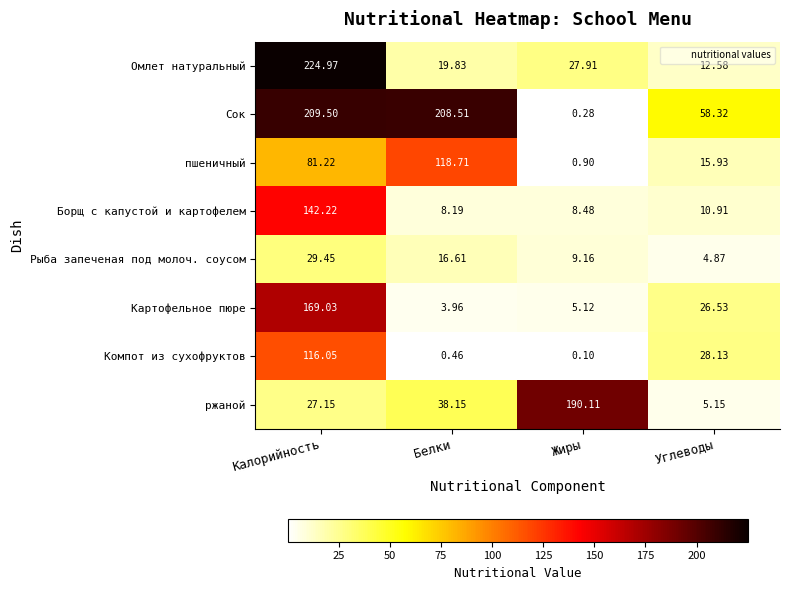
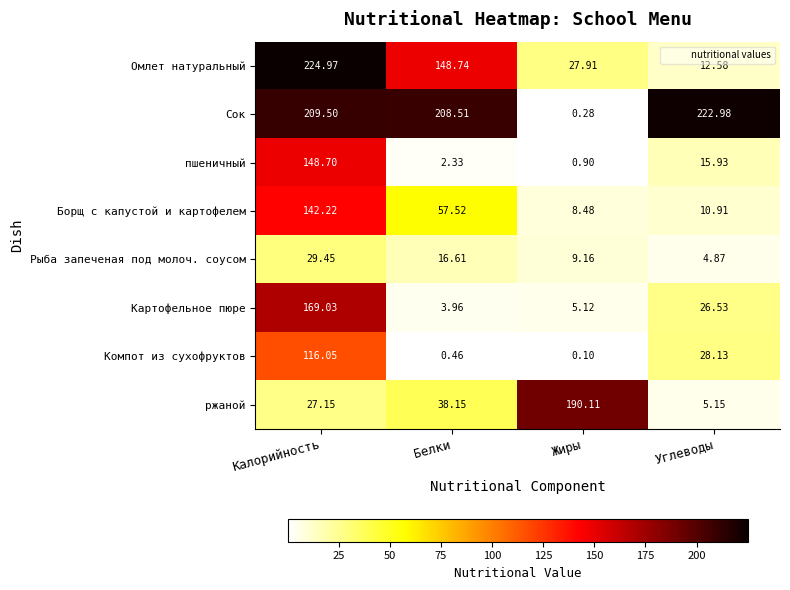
Омлет натуральный, Белки: 19.83 -> 148.74
Сок, Углеводы: 58.32 -> 222.98
пшеничный, Калорийность: 81.22 -> 148.70
пшеничный, Белки: 118.71 -> 2.33
Борщ с капустой и картофелем, Белки: 8.19 -> 57.52
